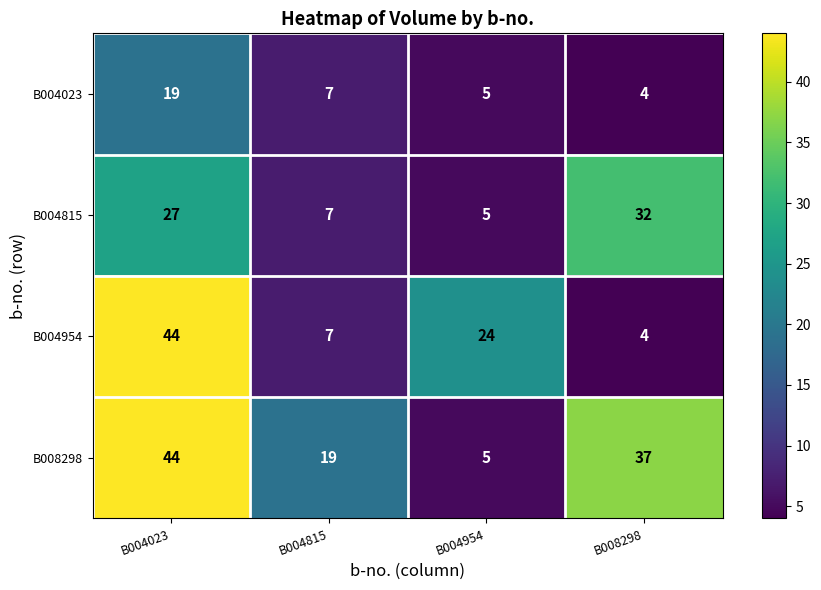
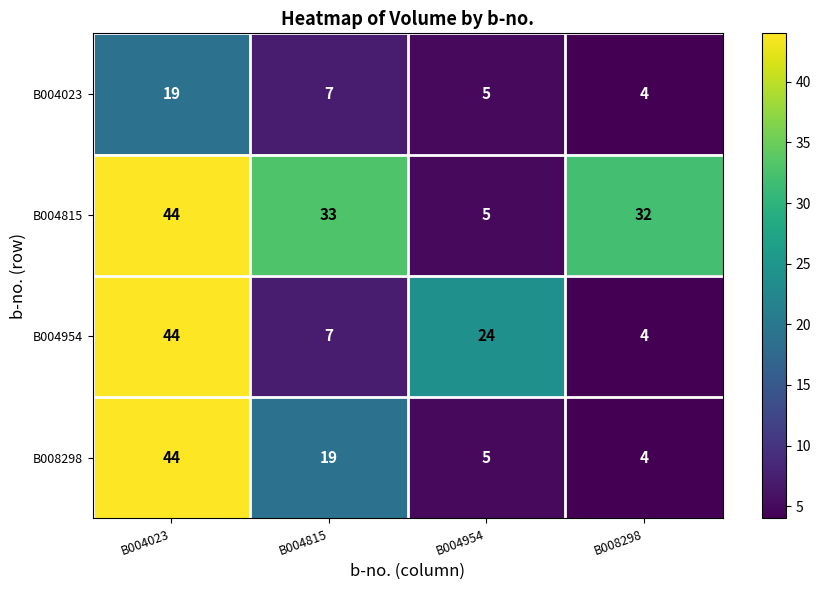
B004815, B004023: 27 -> 44
B004815, B004815: 7 -> 33
B008298, B008298: 37 -> 4
